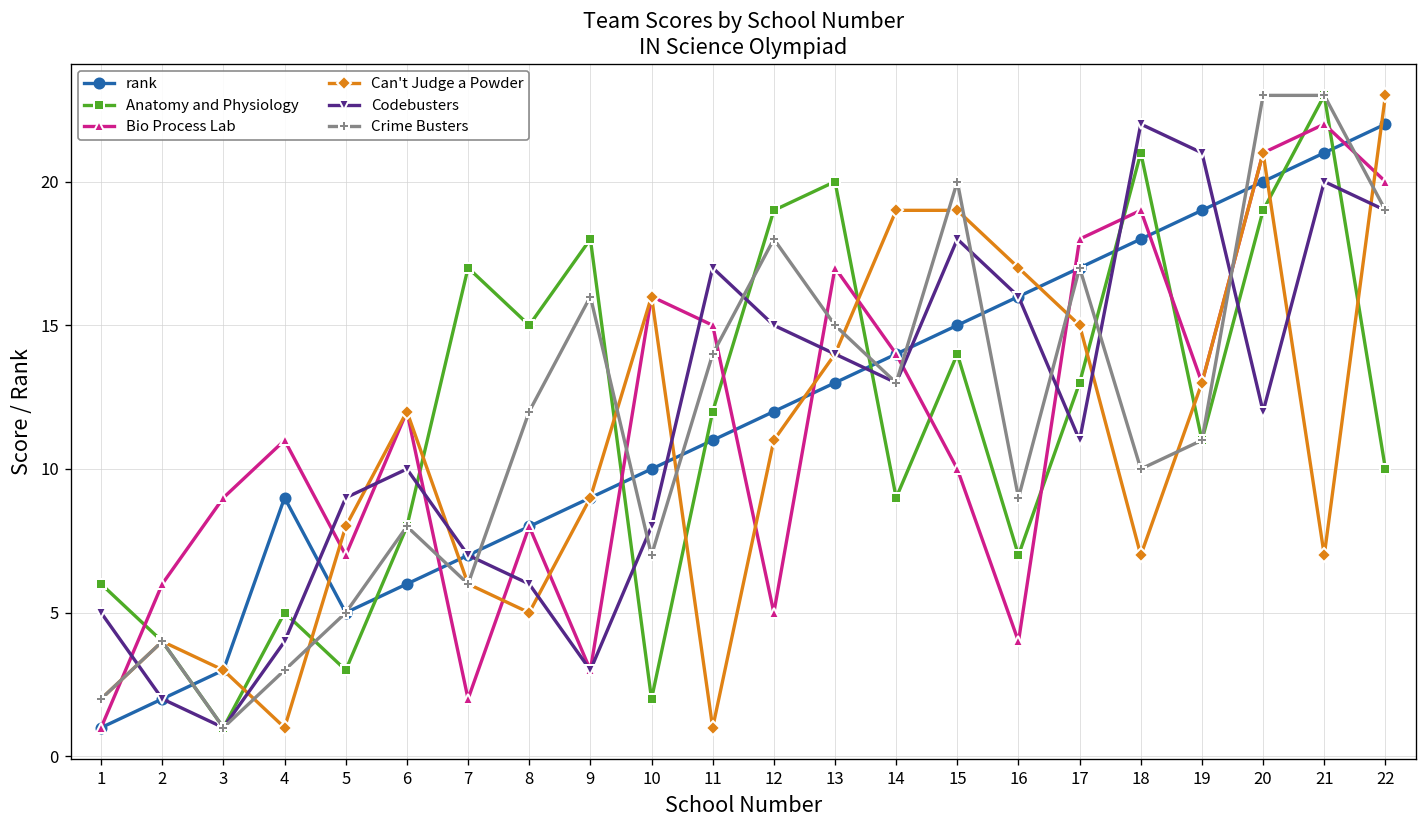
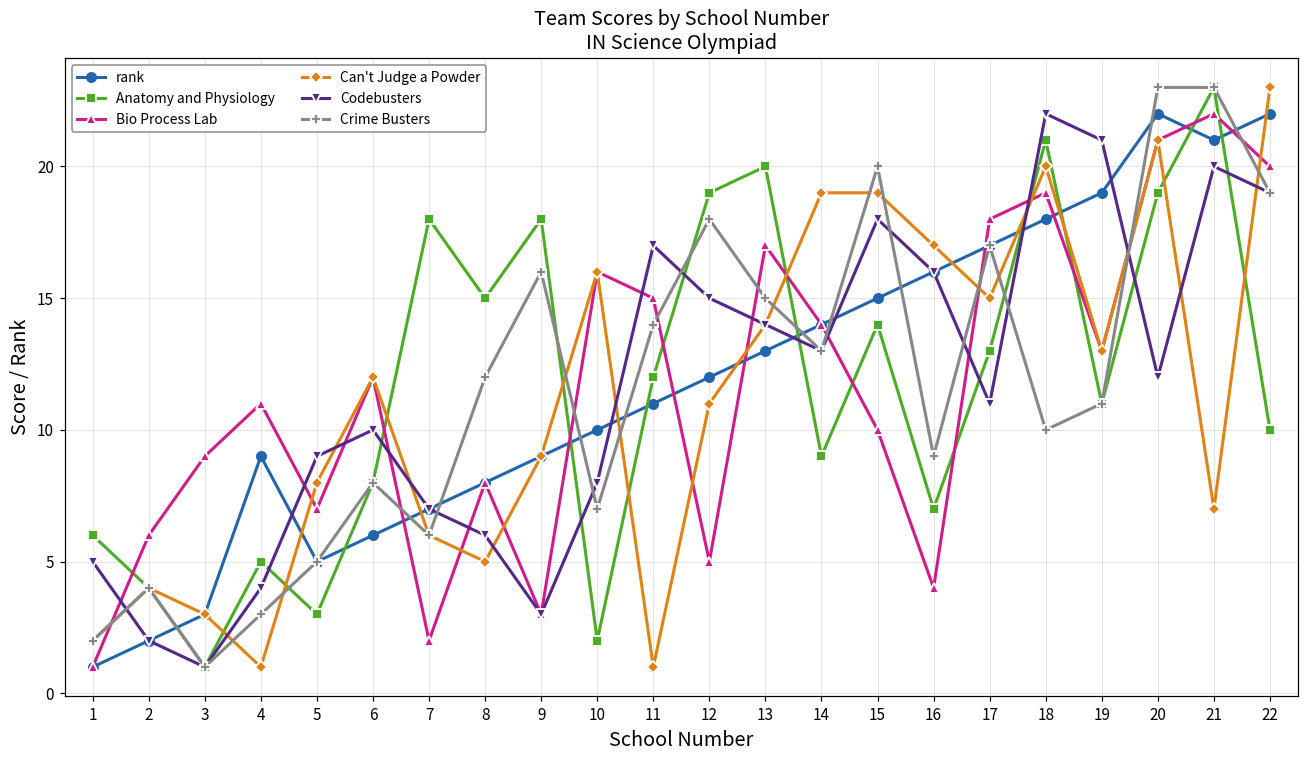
Anatomy and Physiology, 7: 17 -> 18
Can't Judge a Powder, 18: 7 -> 20
rank, 20: 20 -> 22
